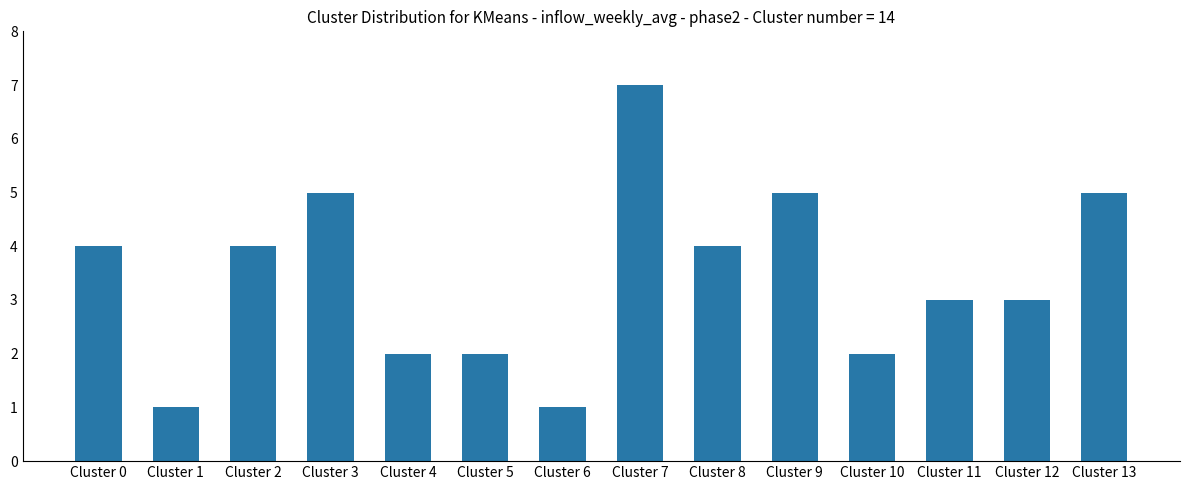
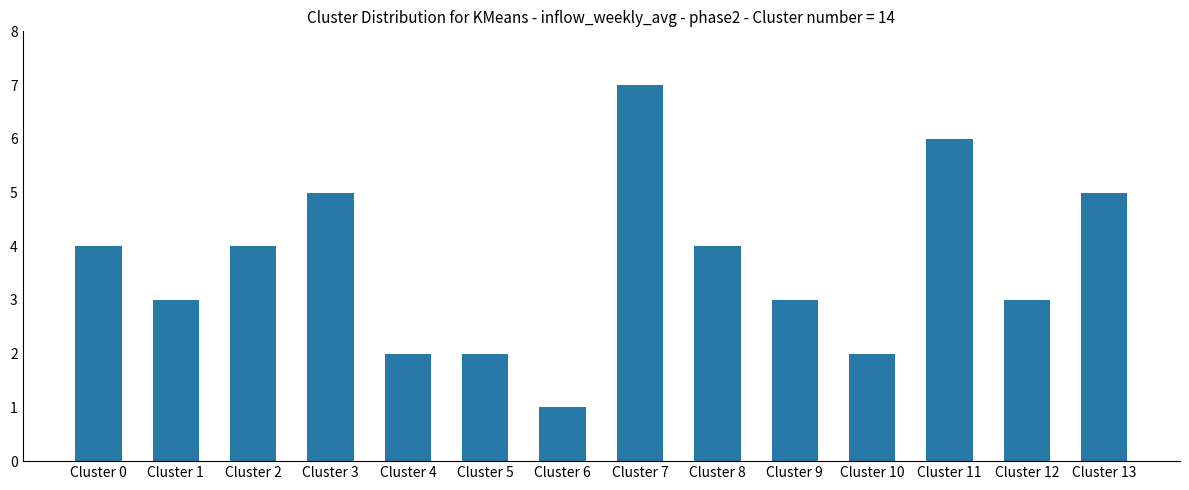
Cluster 1: 1 -> 3
Cluster 9: 5 -> 3
Cluster 11: 3 -> 6
